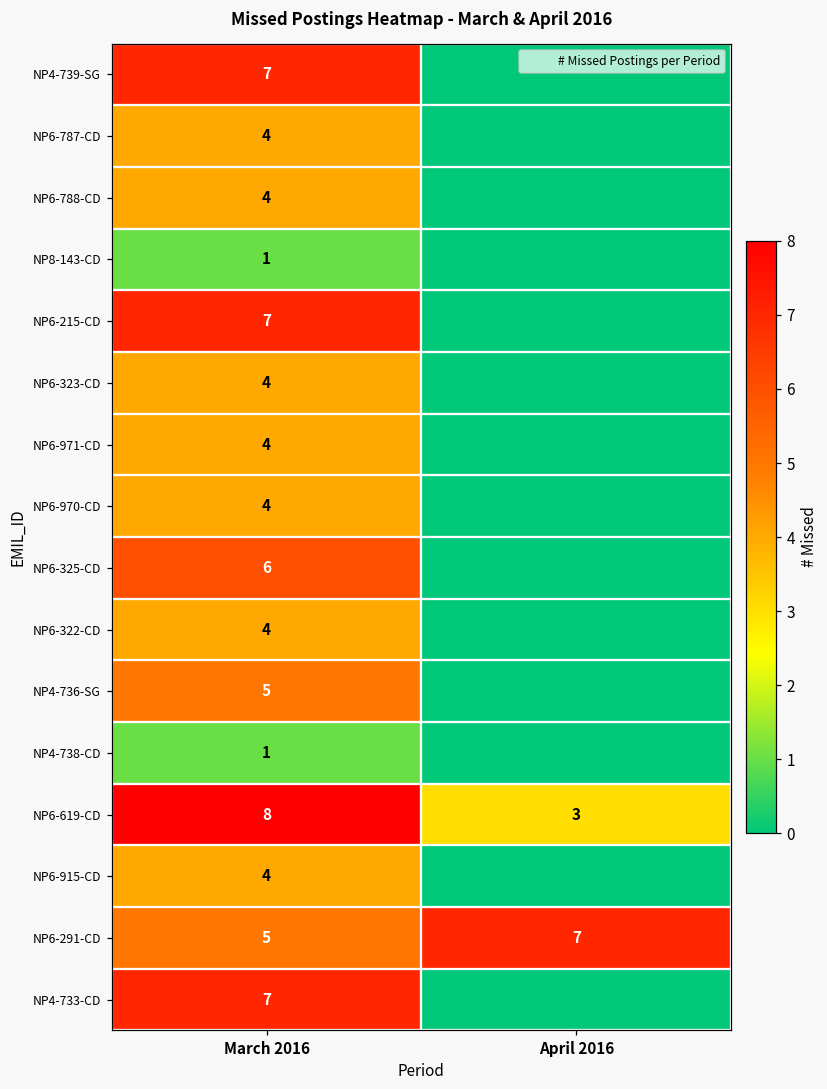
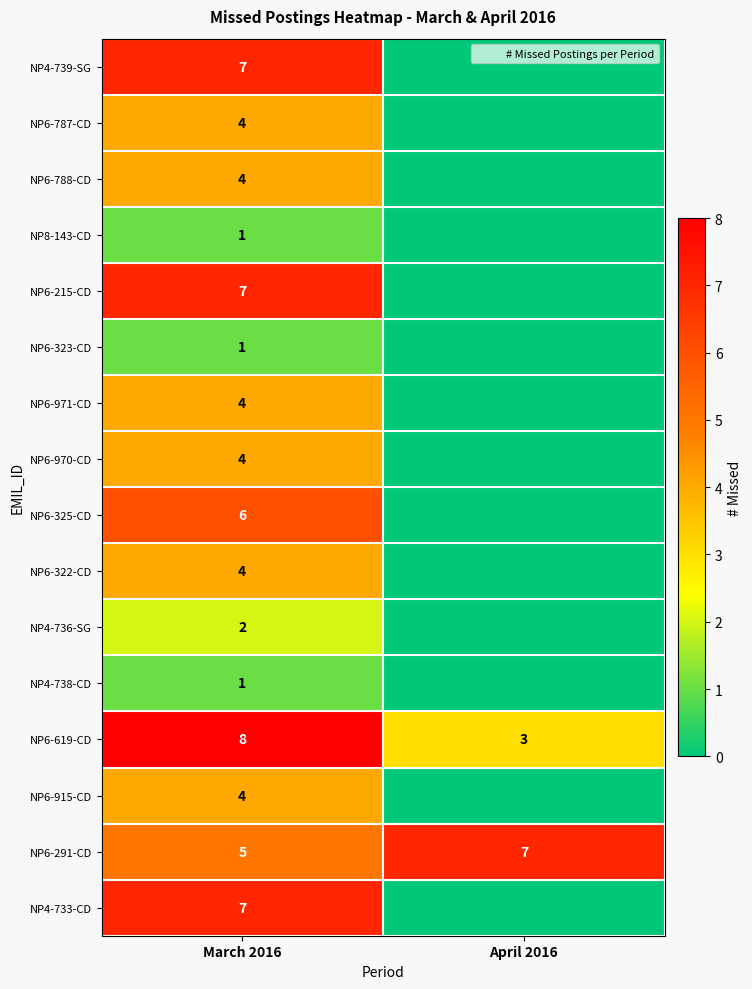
NP6-323-CD, March 2016: 4 -> 1
NP4-736-SG, March 2016: 5 -> 2
